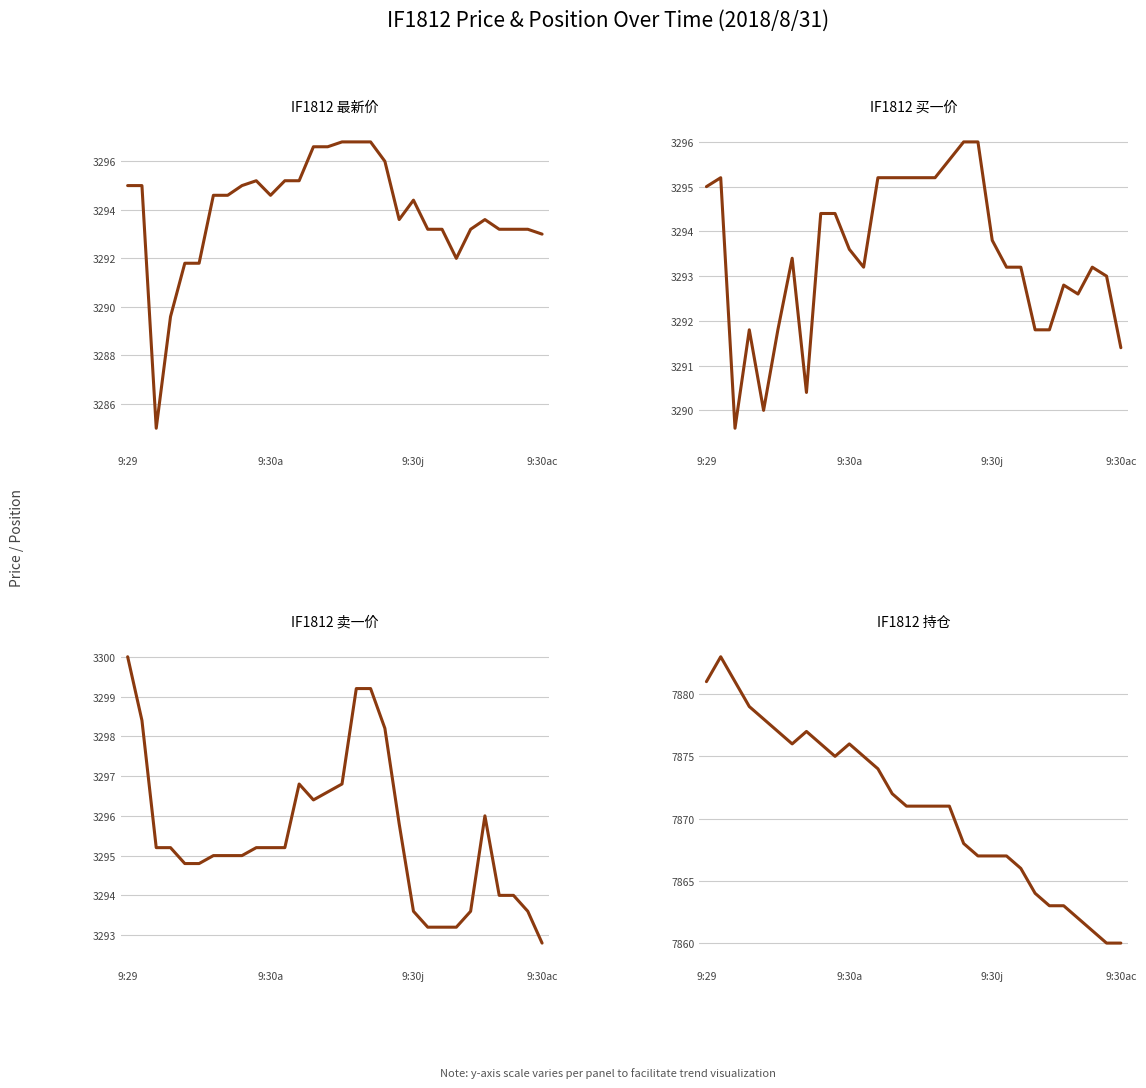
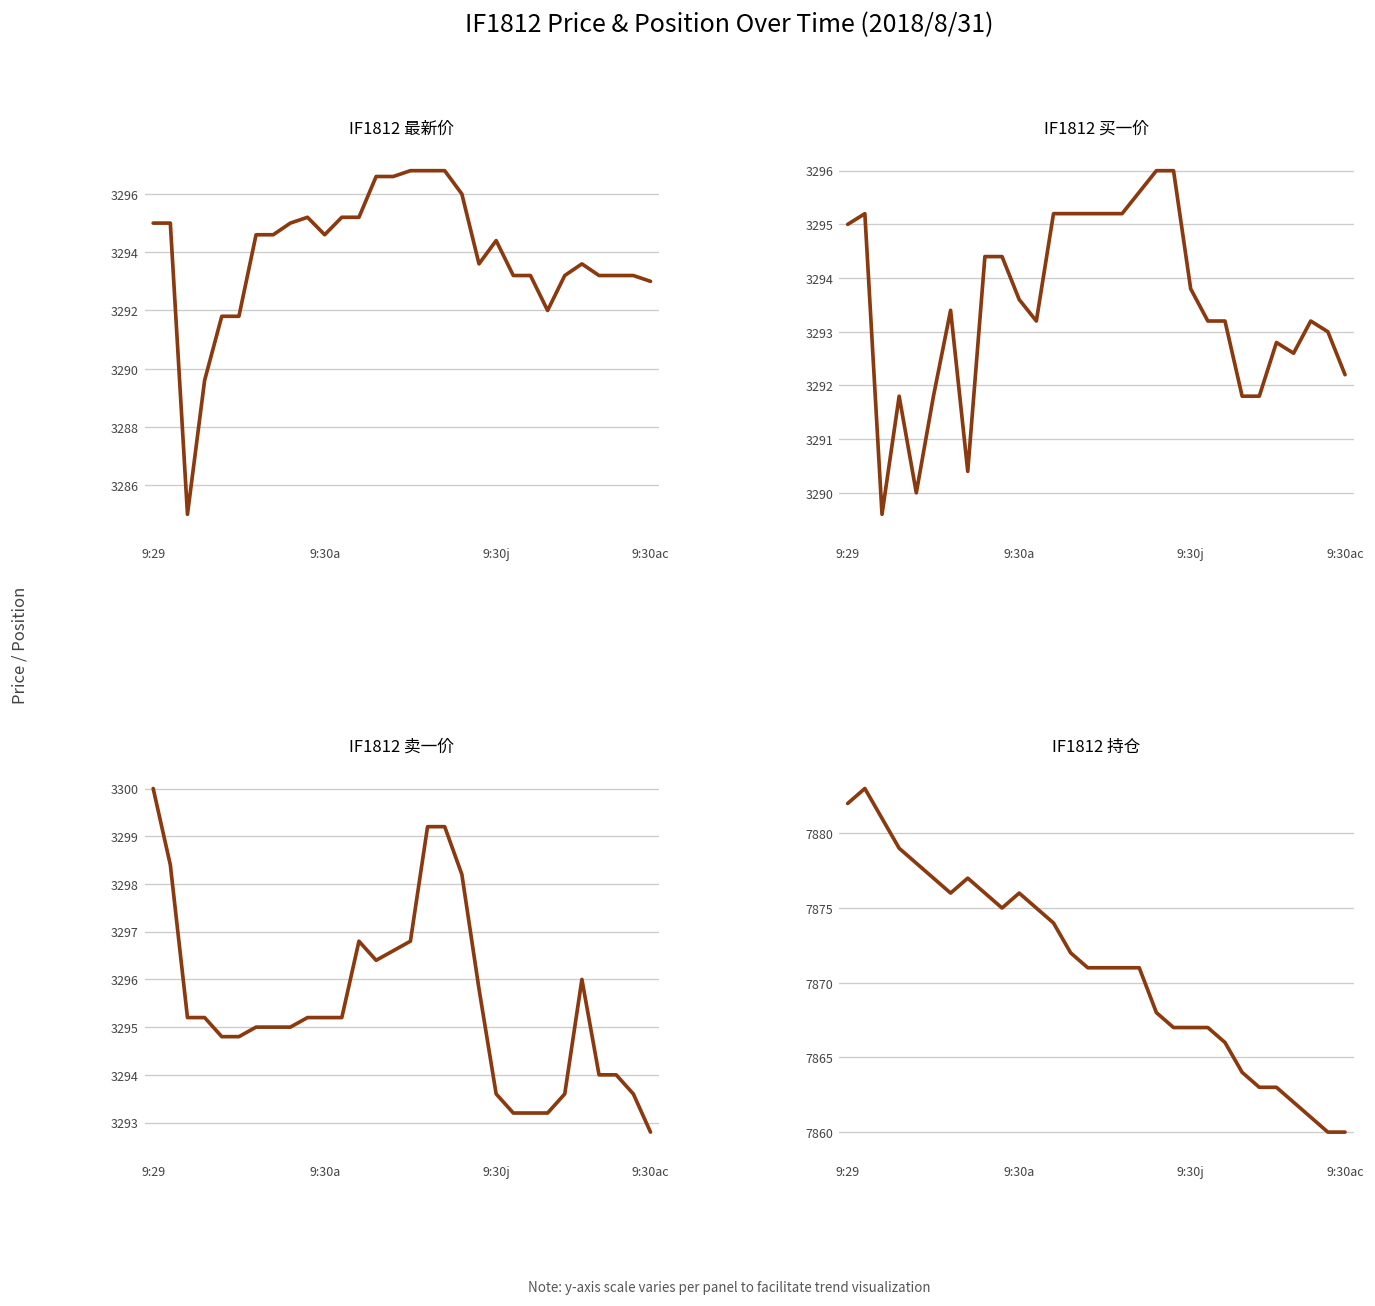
IF1812 买一价, 9:30ac: 3291.4 -> 3292.2
IF1812 持仓, 9:29: 7881 -> 7882
